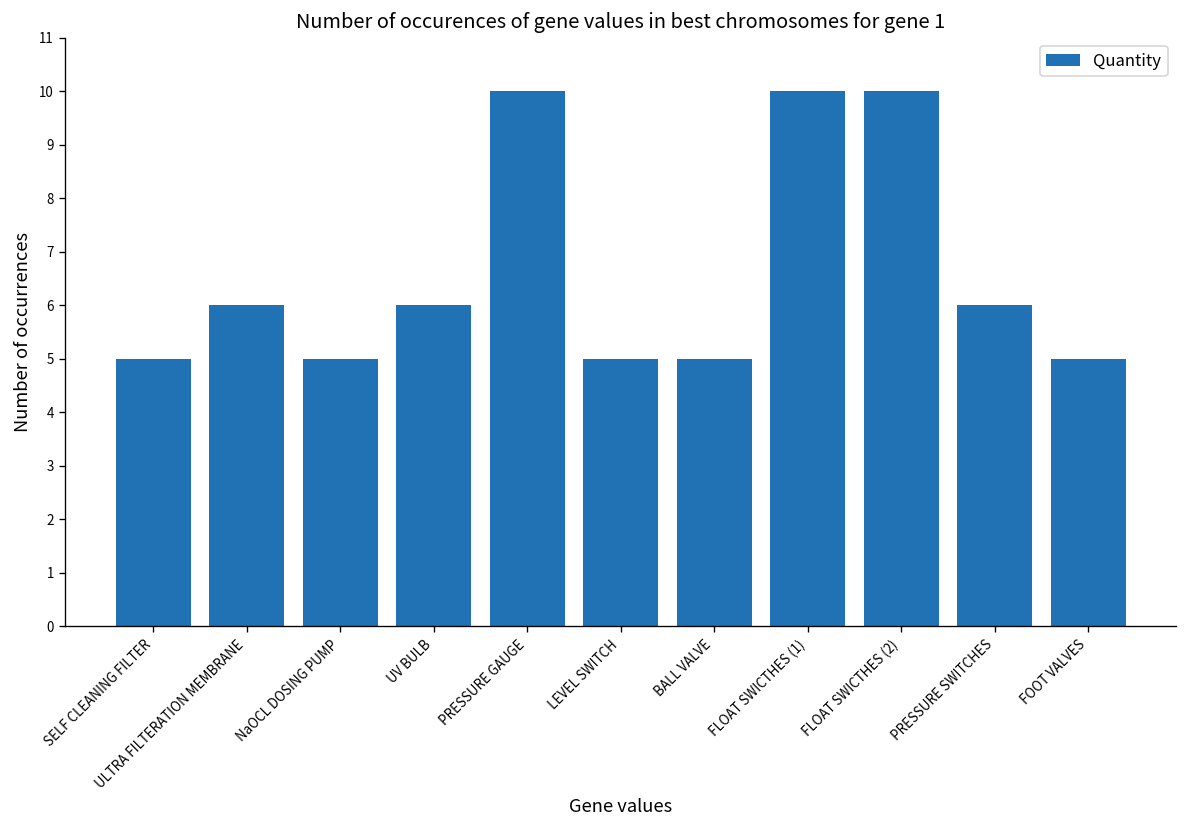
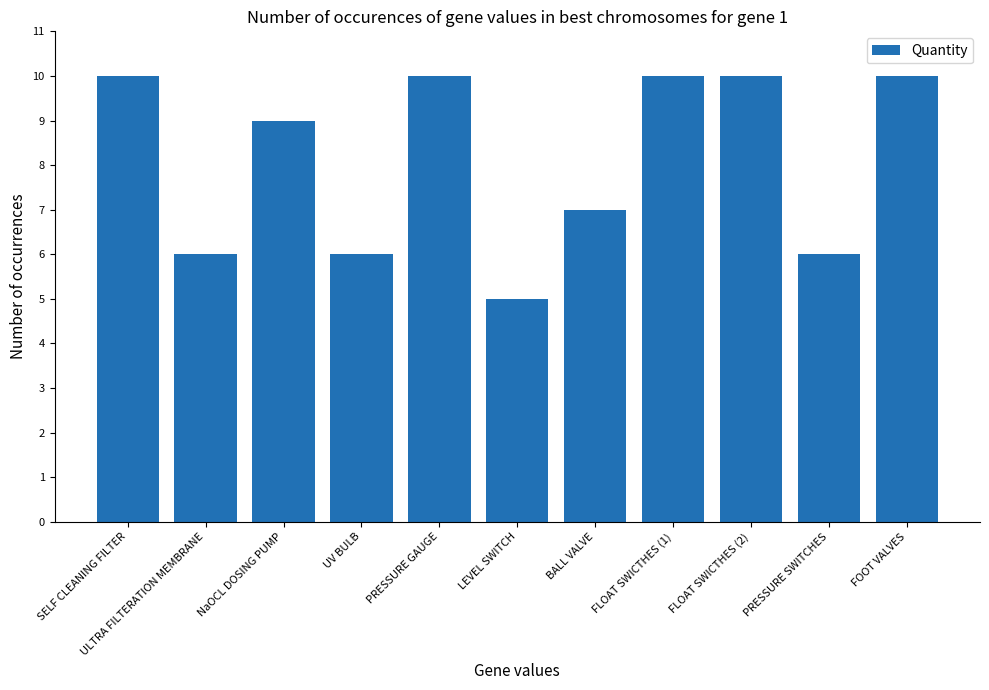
SELF CLEANING FILTER: 5 -> 10
NaOCL DOSING PUMP: 5 -> 9
BALL VALVE: 5 -> 7
FOOT VALVES: 5 -> 10
